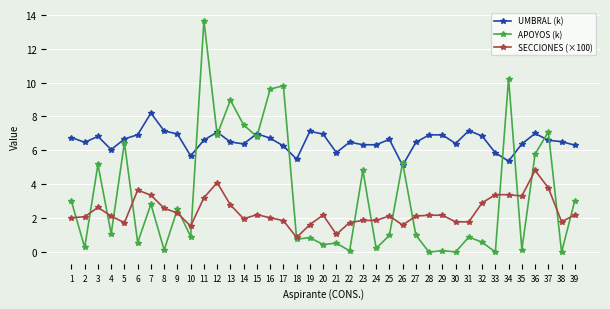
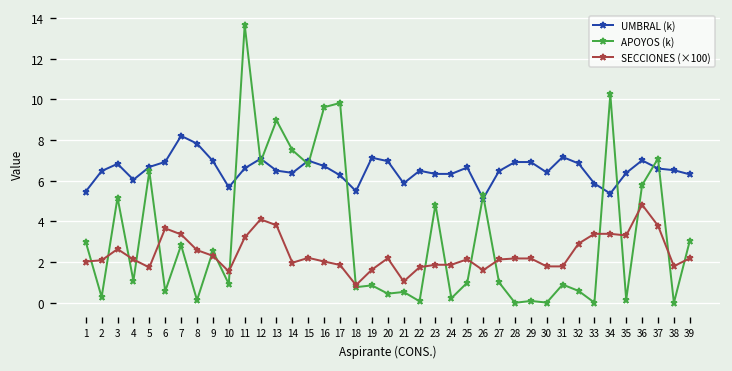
UMBRAL (k), 1: 6.8 -> 5.5
UMBRAL (k), 8: 7.1 -> 7.8
SECCIONES (×100), 13: 2.8 -> 3.8
